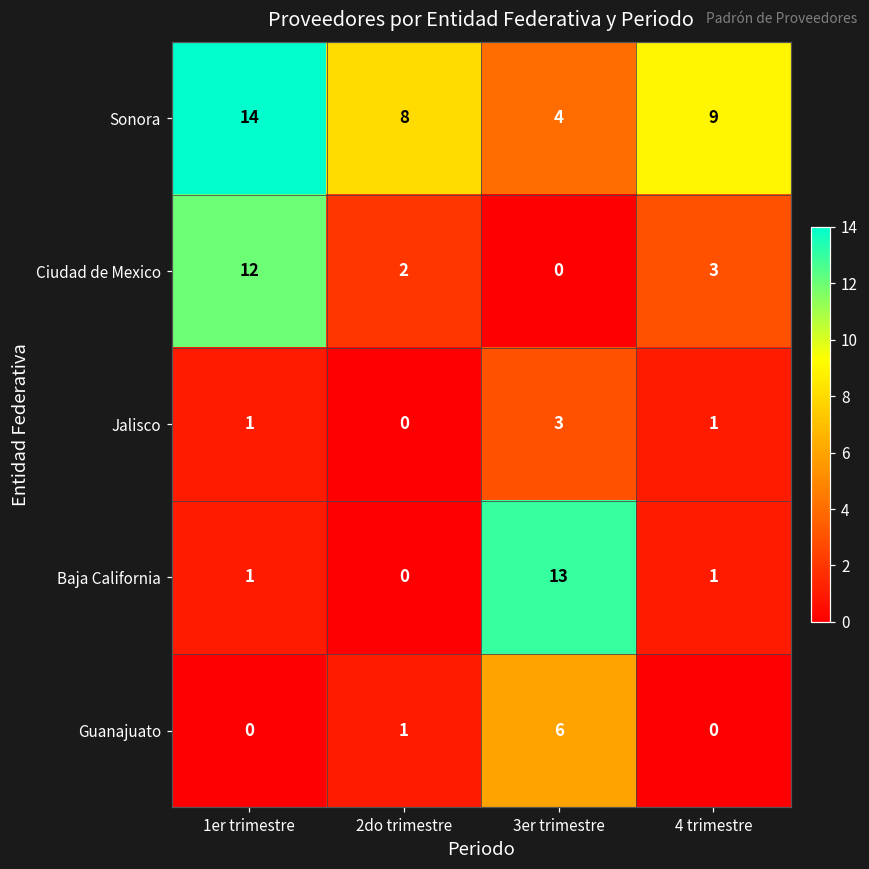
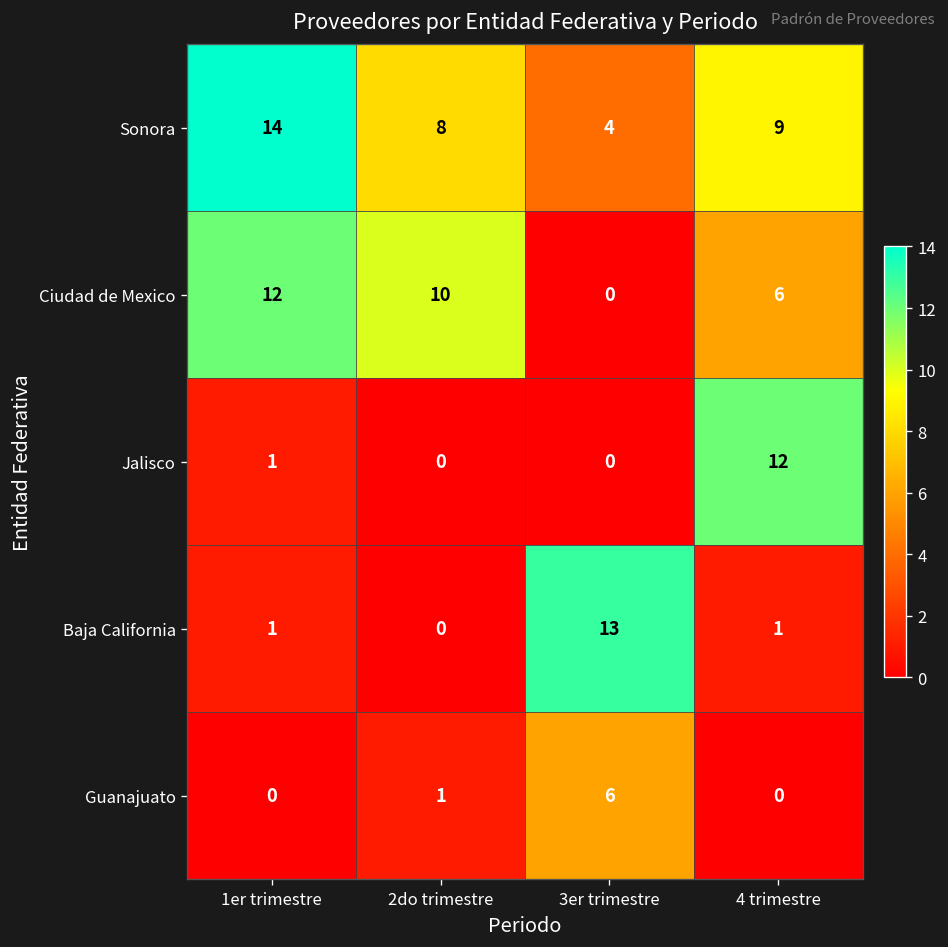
Ciudad de Mexico, 2do trimestre: 2 -> 10
Ciudad de Mexico, 4 trimestre: 3 -> 6
Jalisco, 3er trimestre: 3 -> 0
Jalisco, 4 trimestre: 1 -> 12
